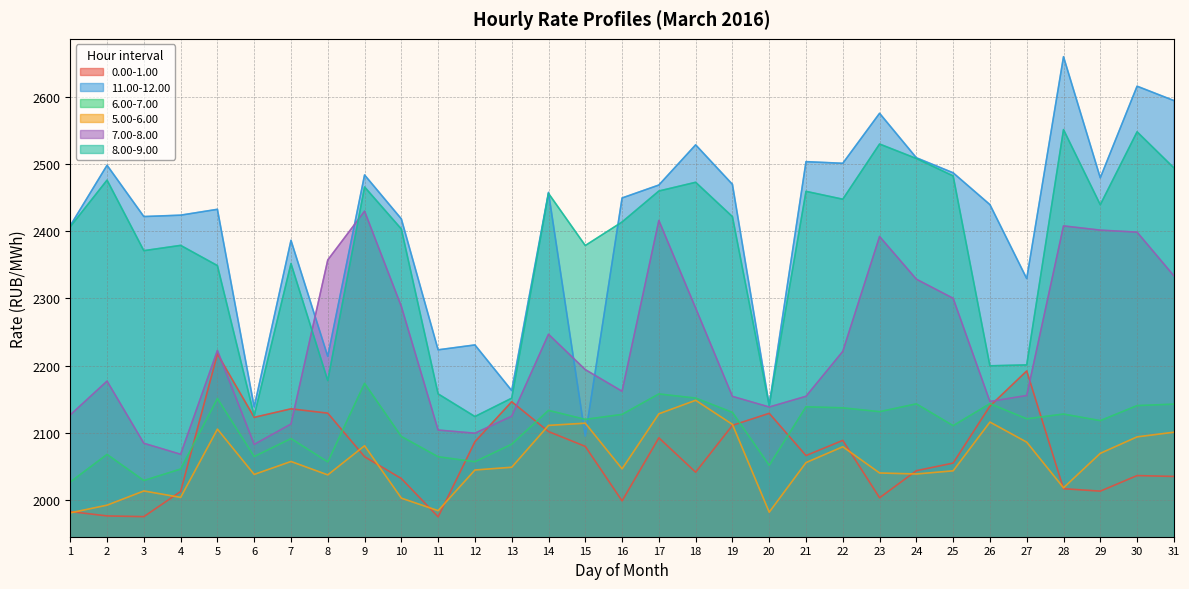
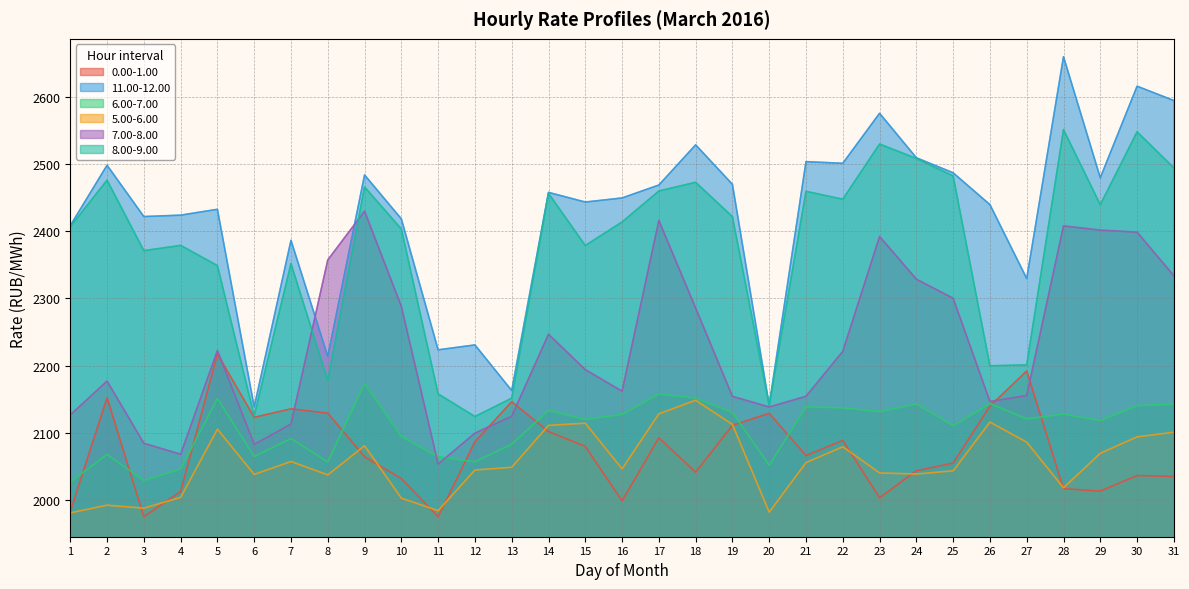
0.00-1.00, 2: 1980 -> 2150
5.00-6.00, 3: 2010 -> 1990
7.00-8.00, 11: 2100 -> 2050
11.00-12.00, 15: 2090 -> 2440
